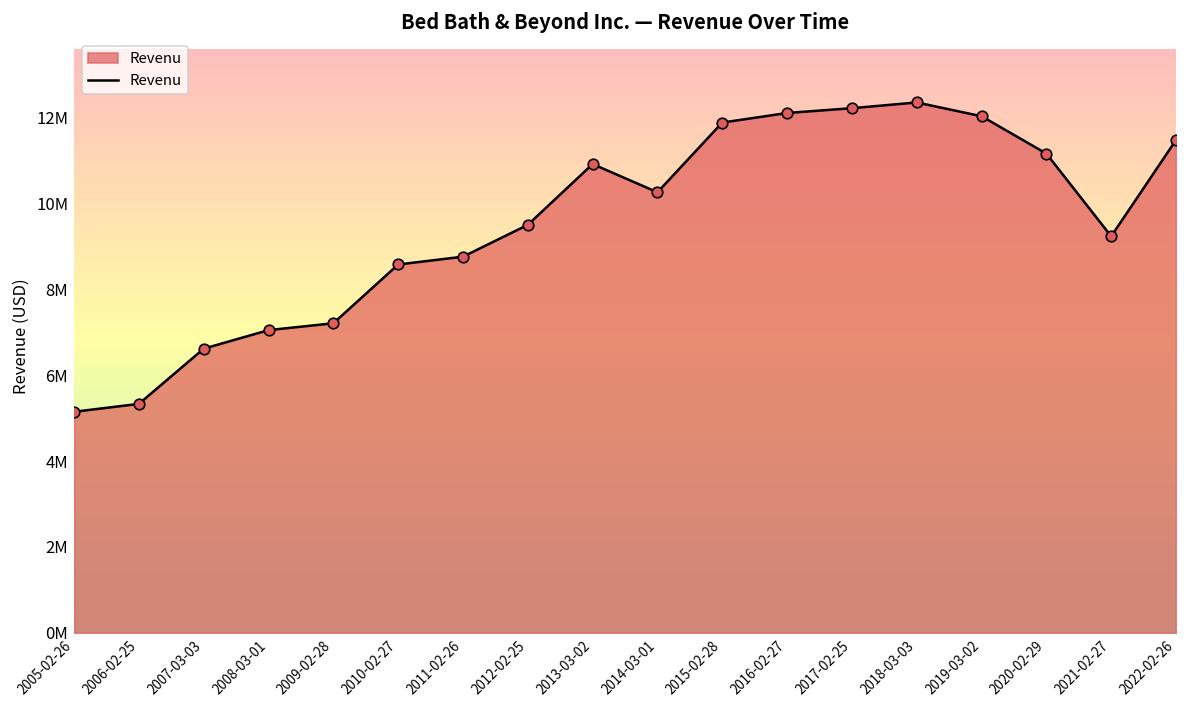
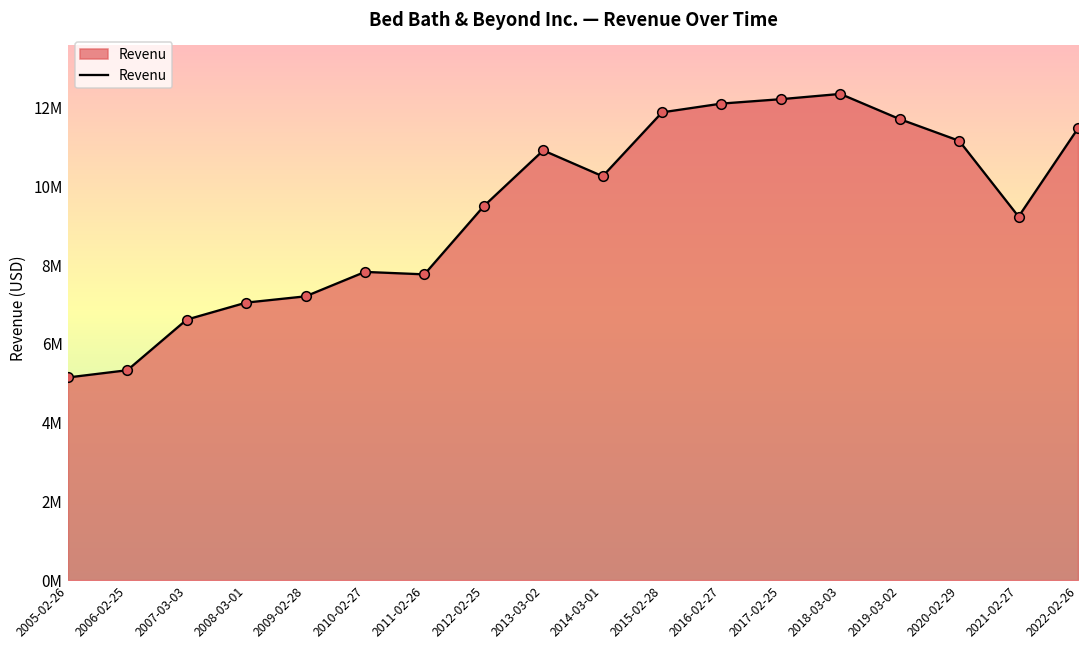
2010-02-27: 8600000 -> 7800000
2011-02-26: 8800000 -> 7800000
2019-03-02: 12000000 -> 11700000
